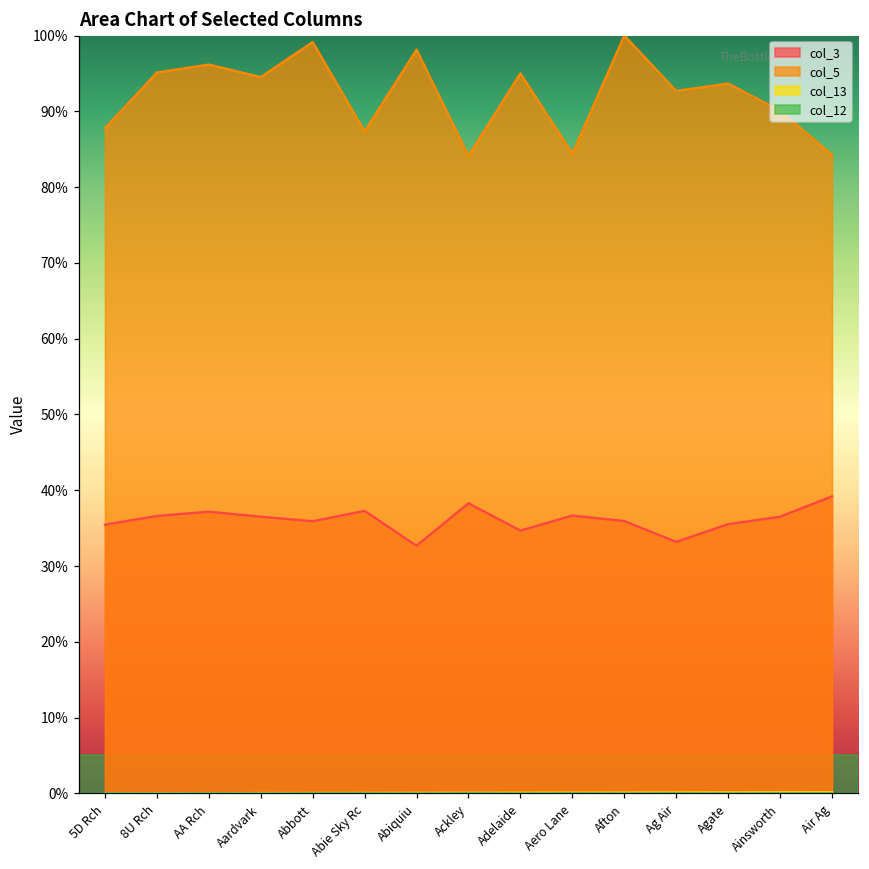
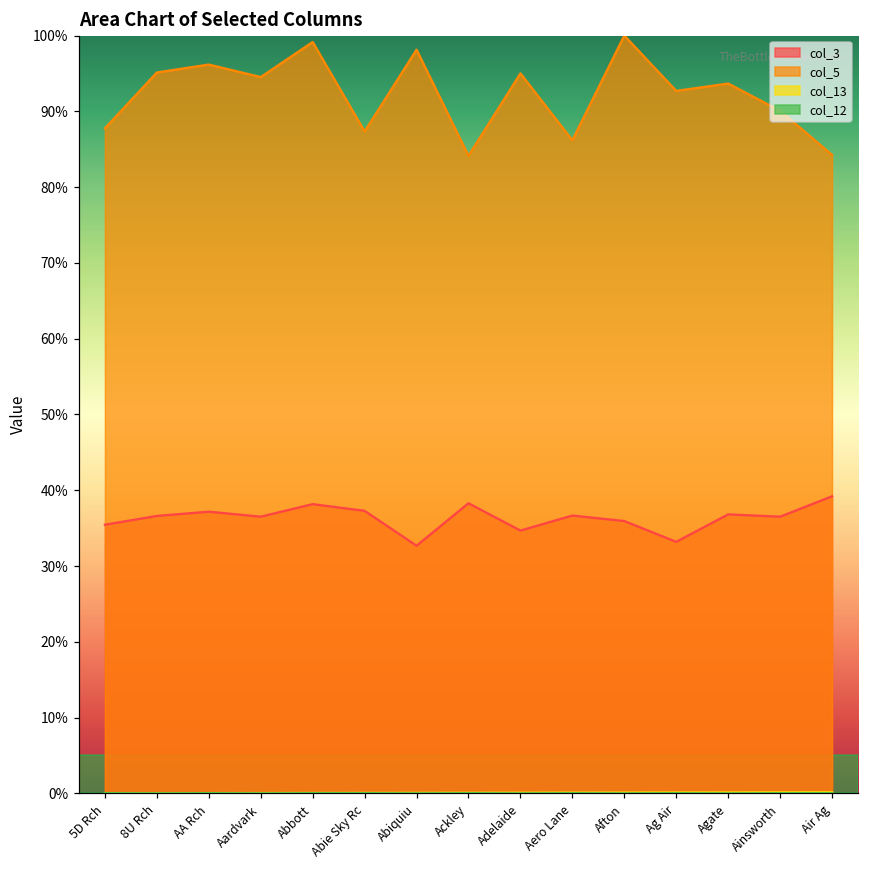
col_3, Abbott: 36% -> 38%
col_5, Aero Lane: 84% -> 86%
col_3, Agate: 36% -> 37%
